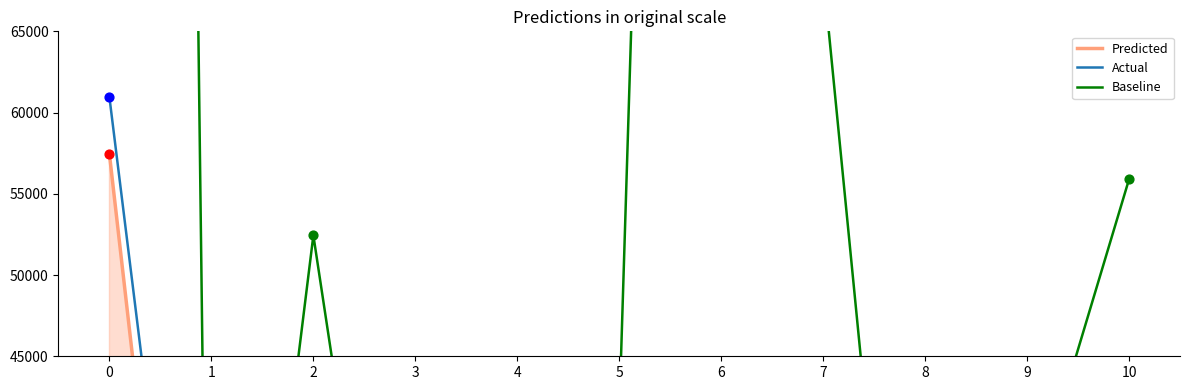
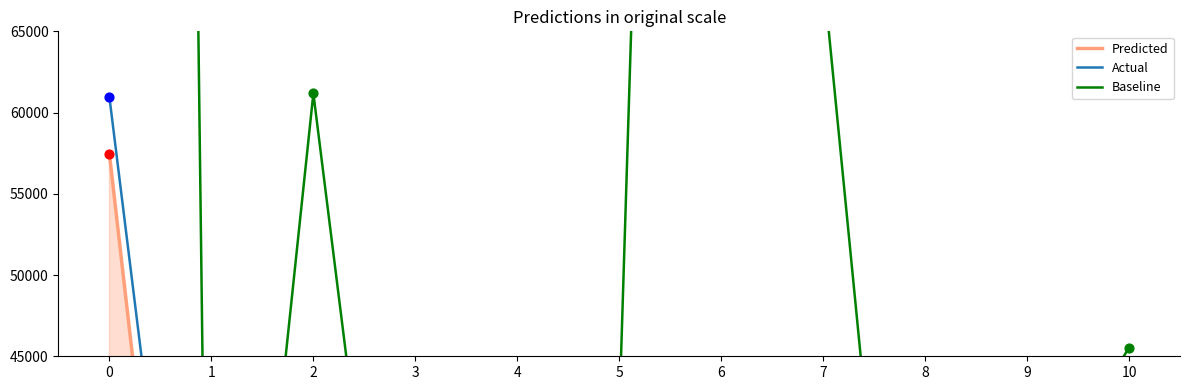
Baseline, 2: 52400 -> 61200
Baseline, 10: 55900 -> 45500
